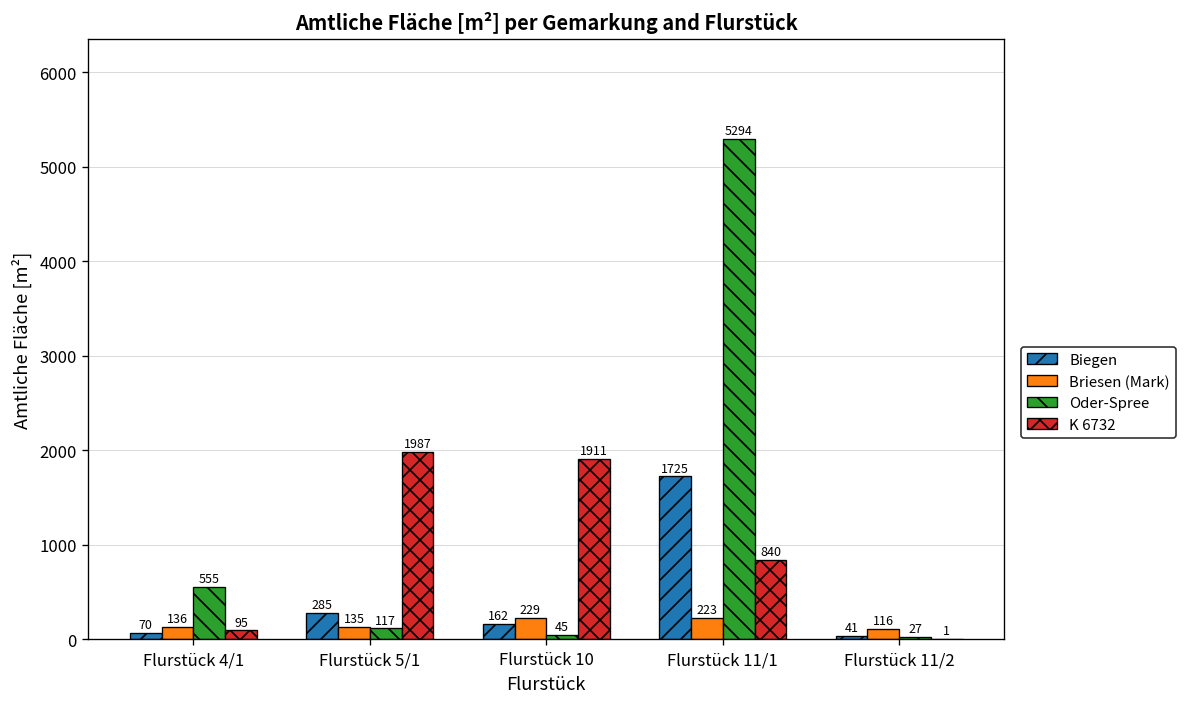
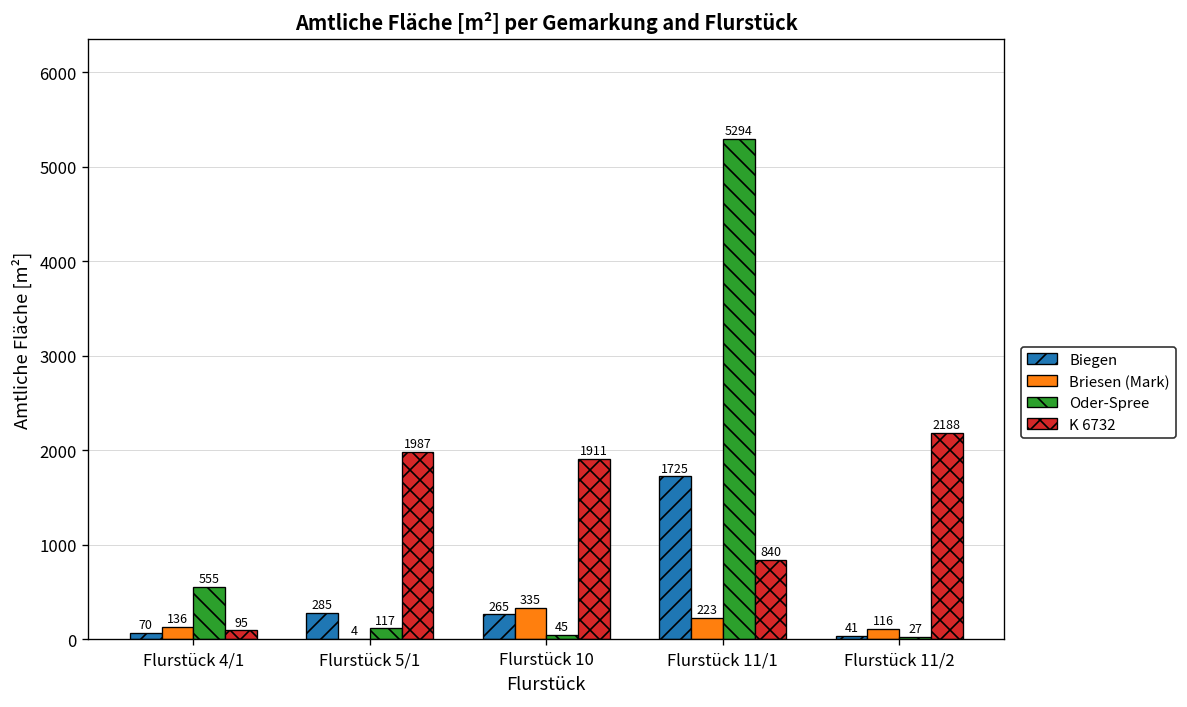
Briesen (Mark), Flurstück 5/1: 135 -> 4
Biegen, Flurstück 10: 162 -> 265
Briesen (Mark), Flurstück 10: 229 -> 335
K 6732, Flurstück 11/2: 1 -> 2188
